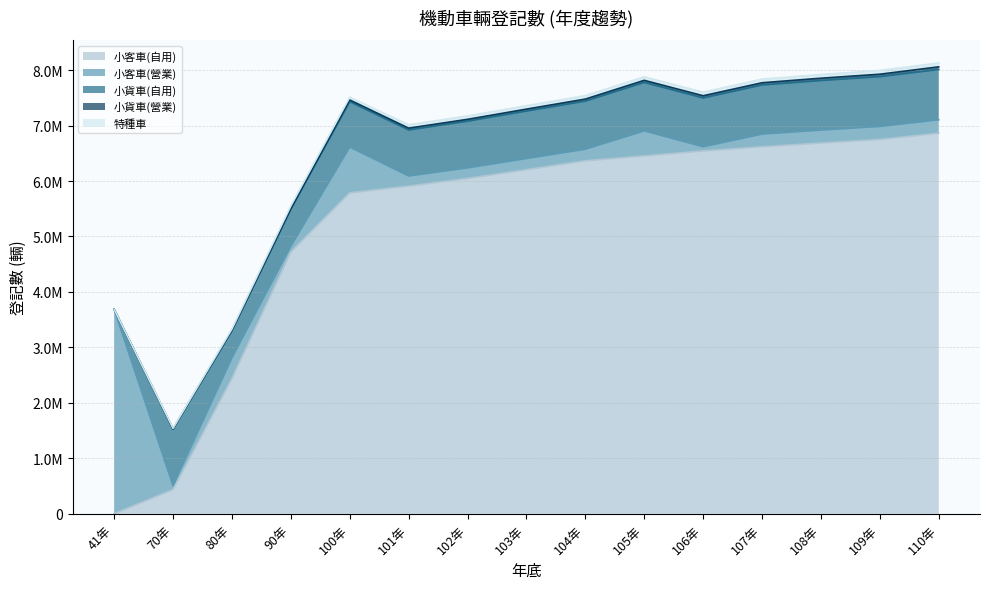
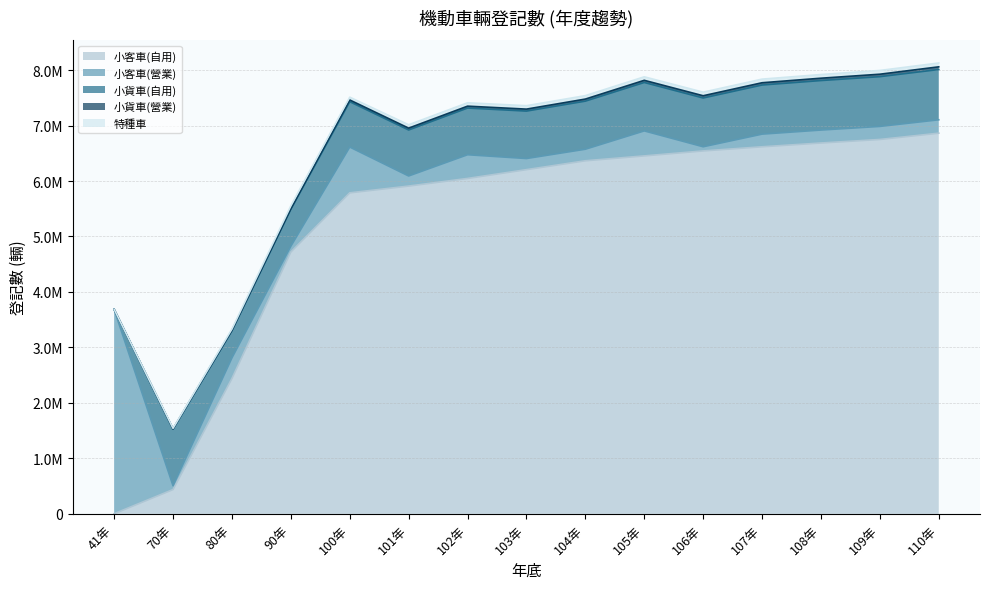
小客車(營業), 102年: 200000 -> 400000
